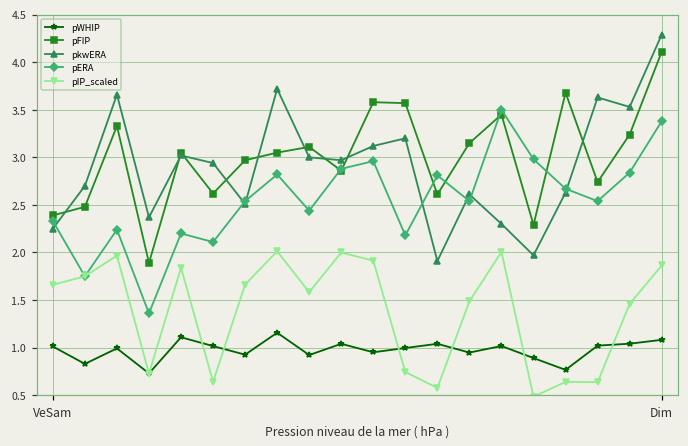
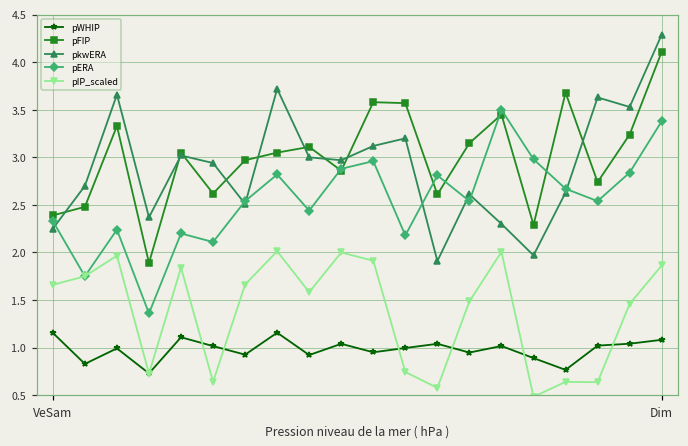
pWHIP, VeSam: 1.0 -> 1.2
